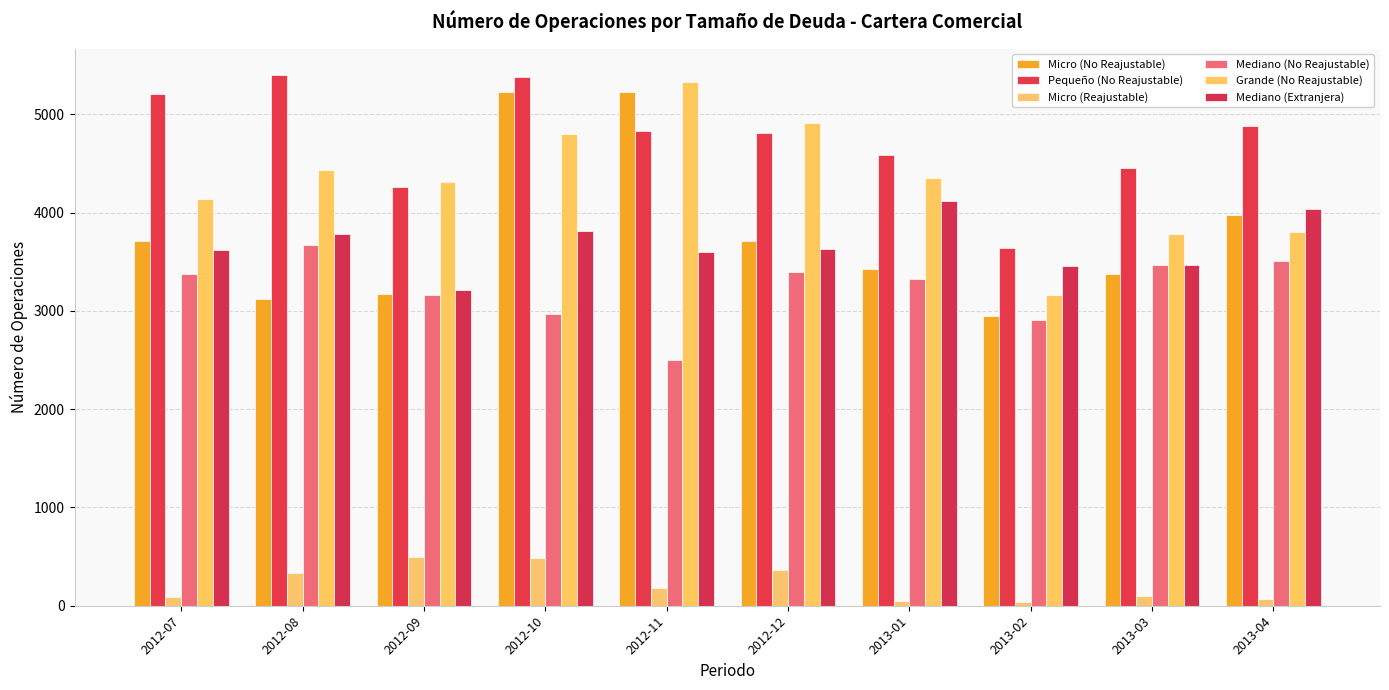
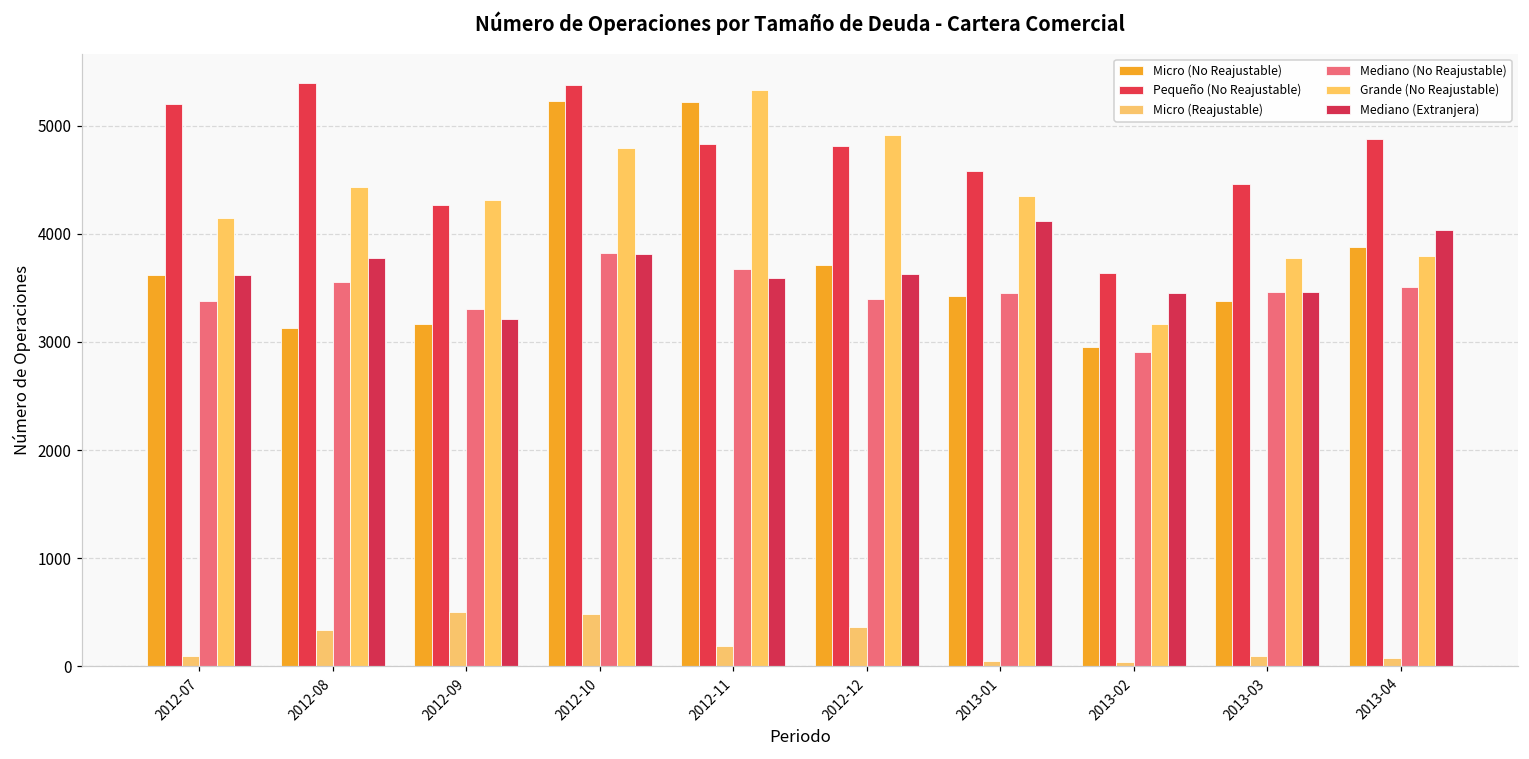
Micro (No Reajustable), 2012-07: 3700 -> 3600
Mediano (No Reajustable), 2012-08: 3700 -> 3600
Mediano (No Reajustable), 2012-09: 3200 -> 3300
Mediano (No Reajustable), 2012-10: 3000 -> 3800
Mediano (No Reajustable), 2012-11: 2500 -> 3700
Mediano (No Reajustable), 2013-01: 3300 -> 3400
Micro (No Reajustable), 2013-04: 4000 -> 3900
